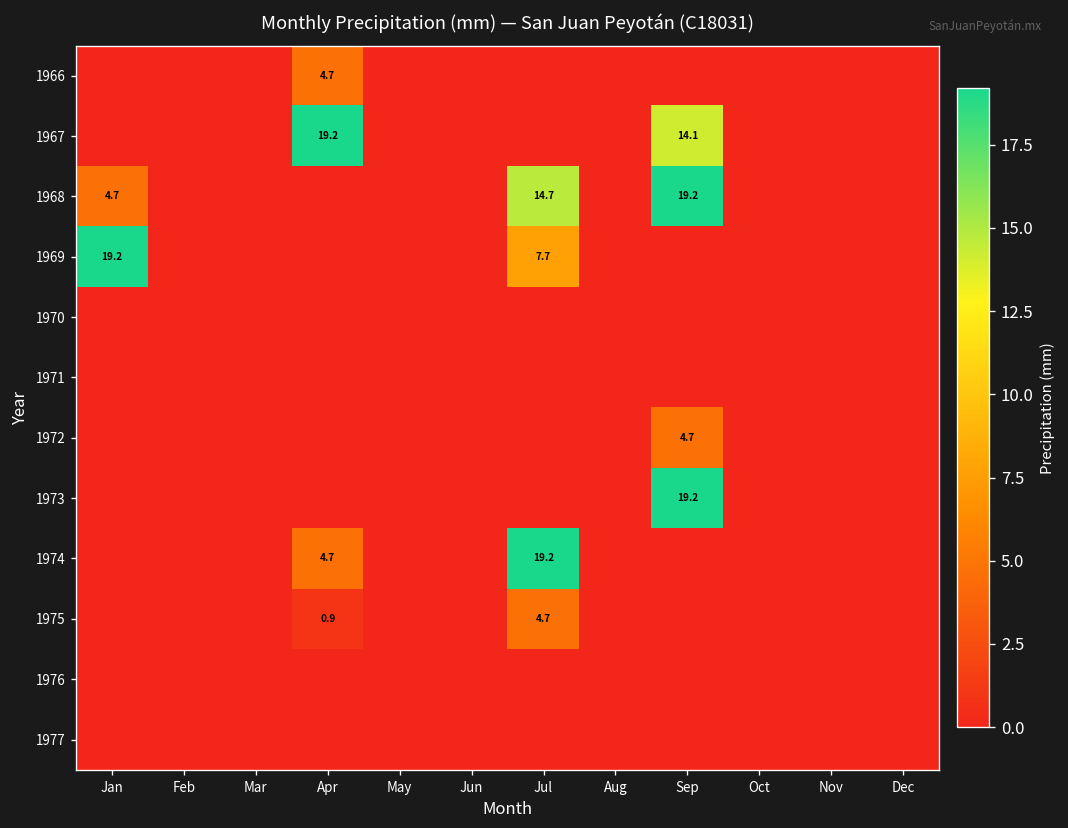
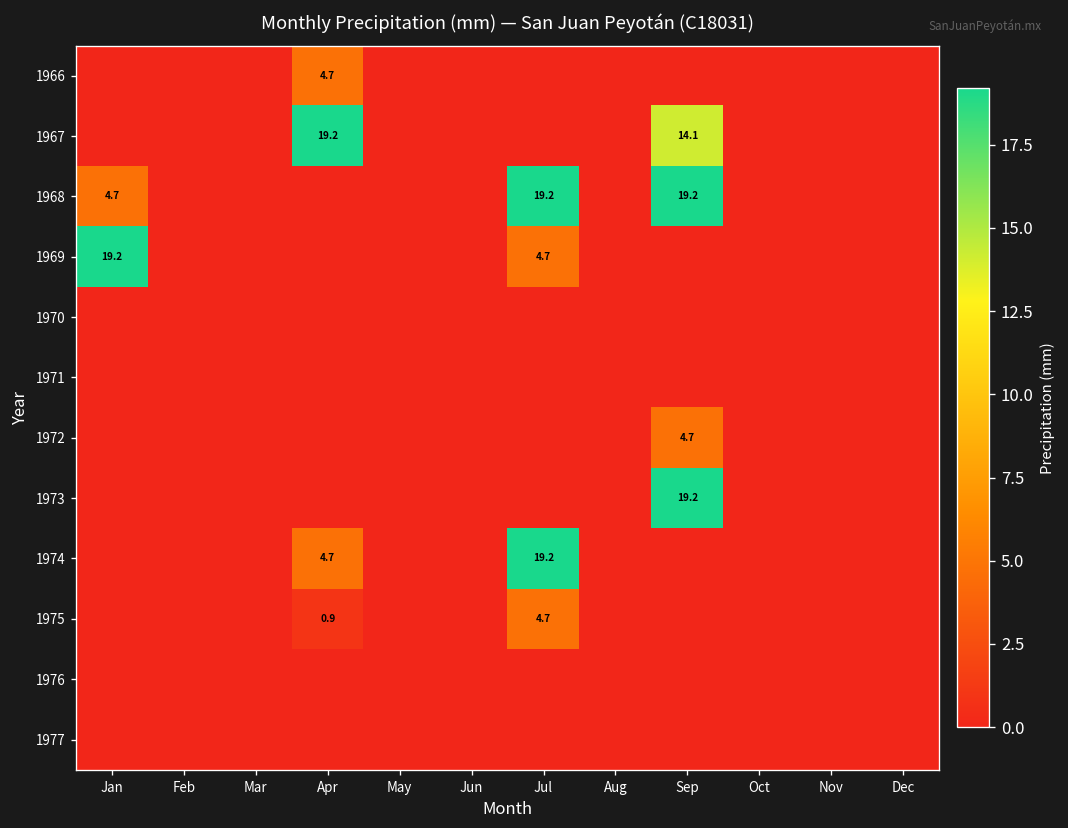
1968, Jul: 14.7 -> 19.2
1969, Jul: 7.7 -> 4.7
